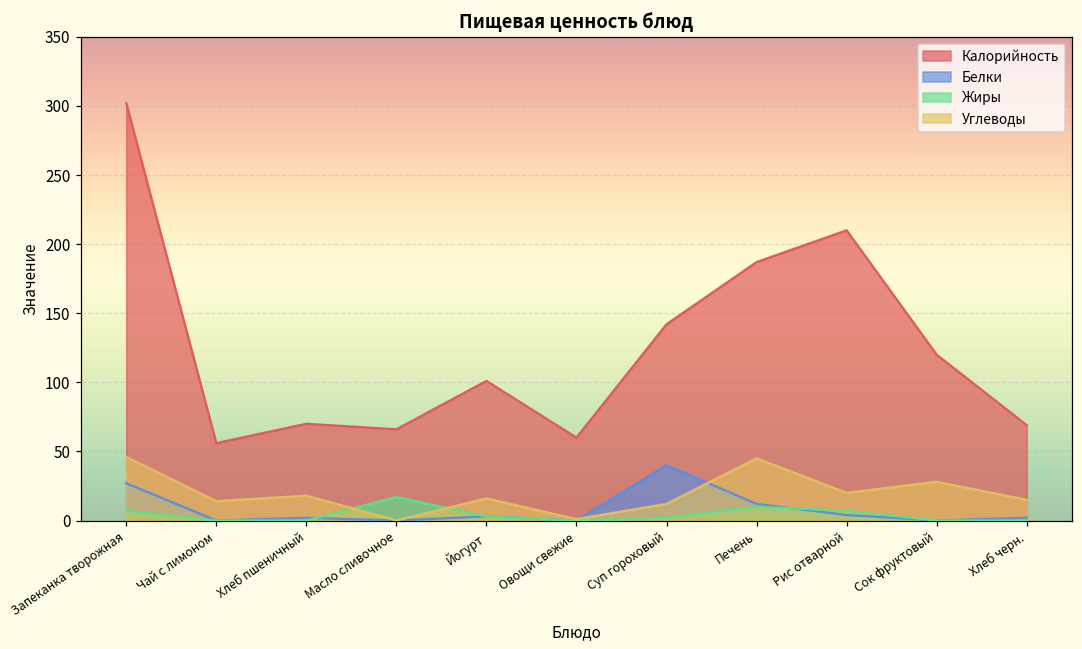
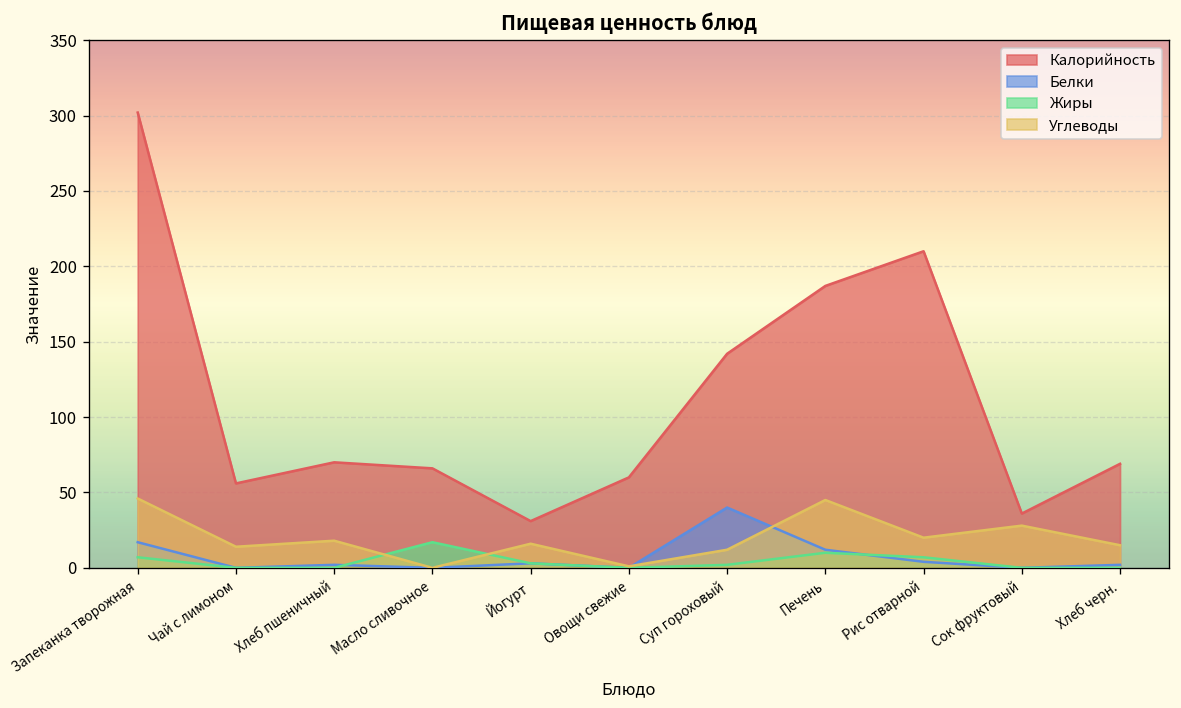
Белки, Запеканка творожная: 27 -> 17
Калорийность, Йогурт: 101 -> 31
Калорийность, Сок фруктовый: 120 -> 36
